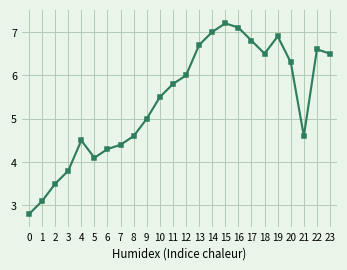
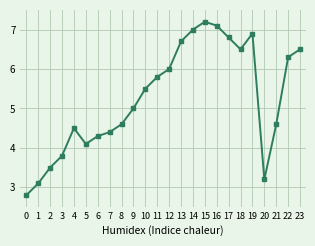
20: 6.3 -> 3.2
22: 6.6 -> 6.3
